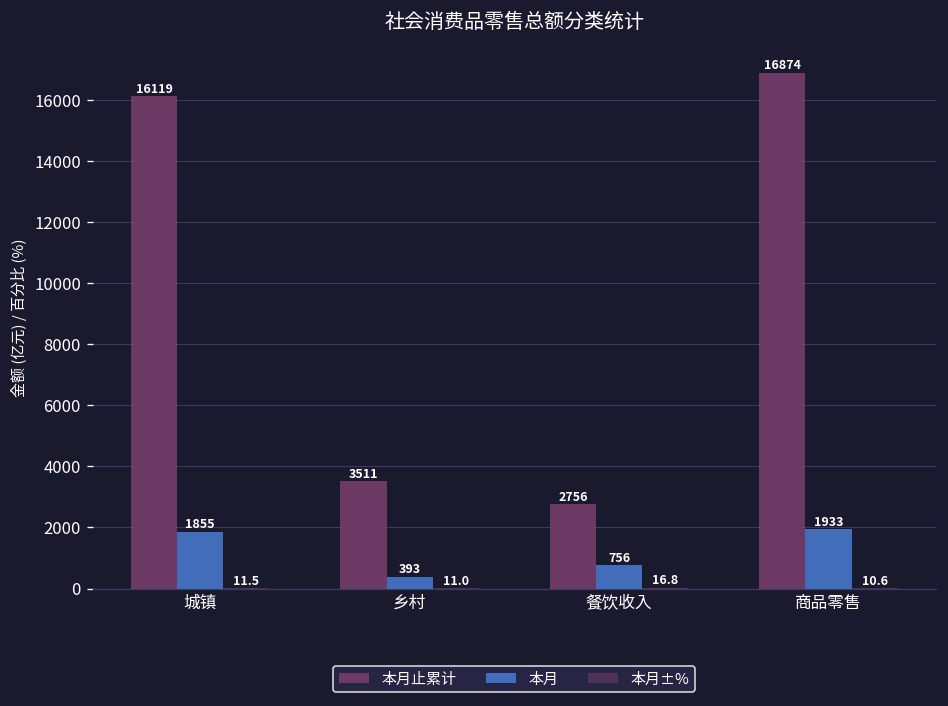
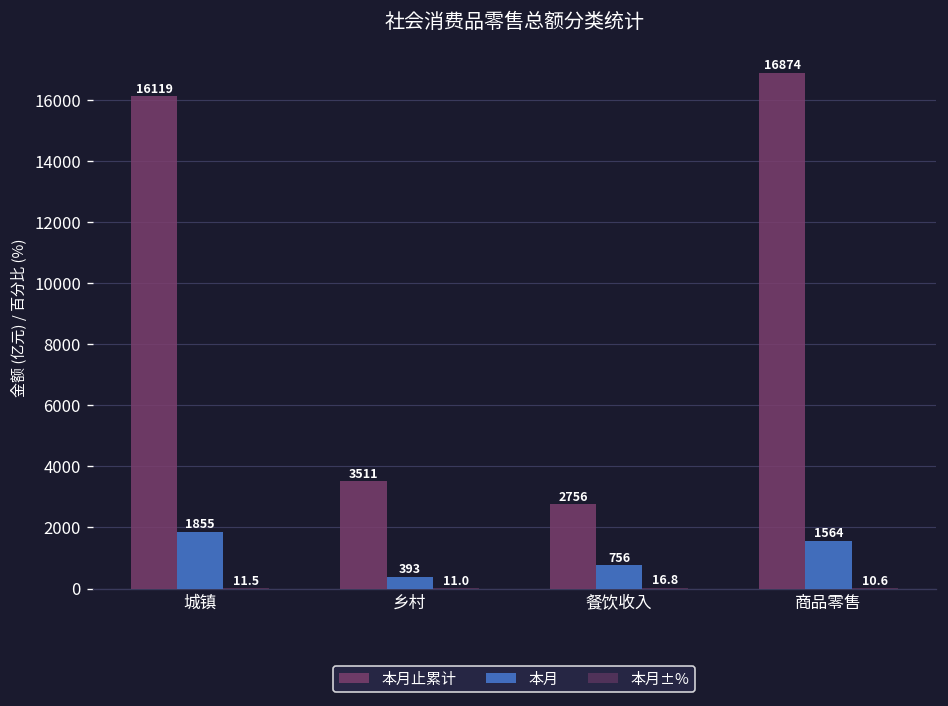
本月, 商品零售: 1933 -> 1564
